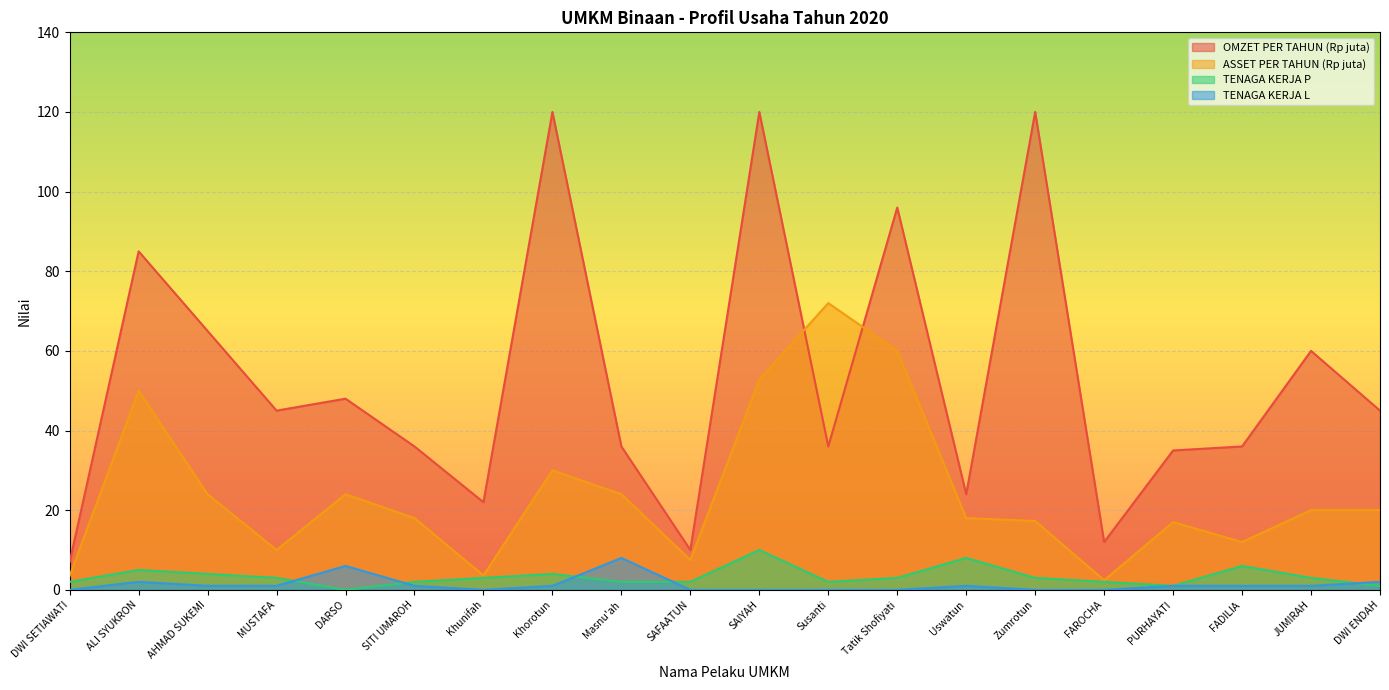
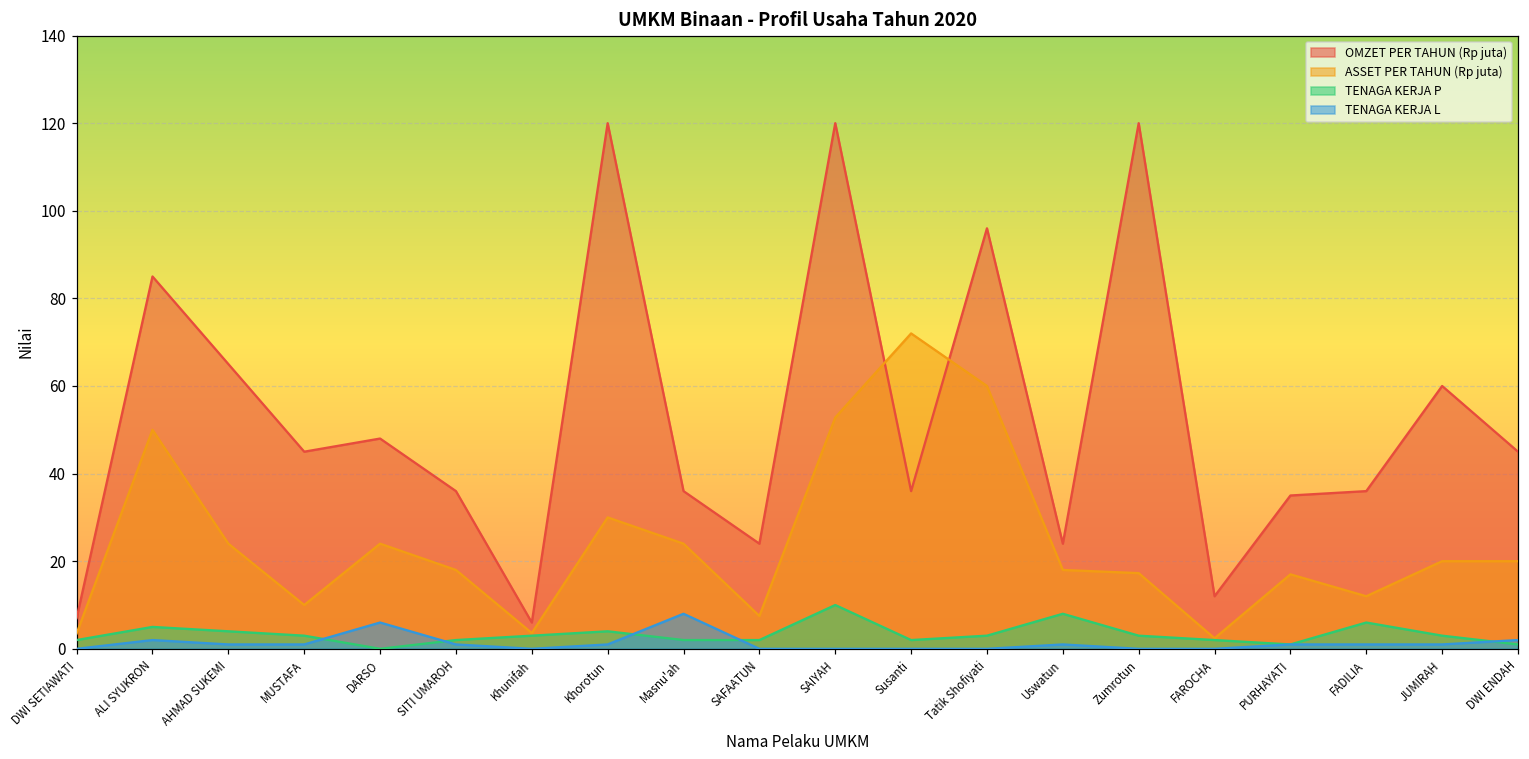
OMZET PER TAHUN (Rp juta), Khunifah: 22 -> 6
OMZET PER TAHUN (Rp juta), SAFAATUN: 10 -> 24
